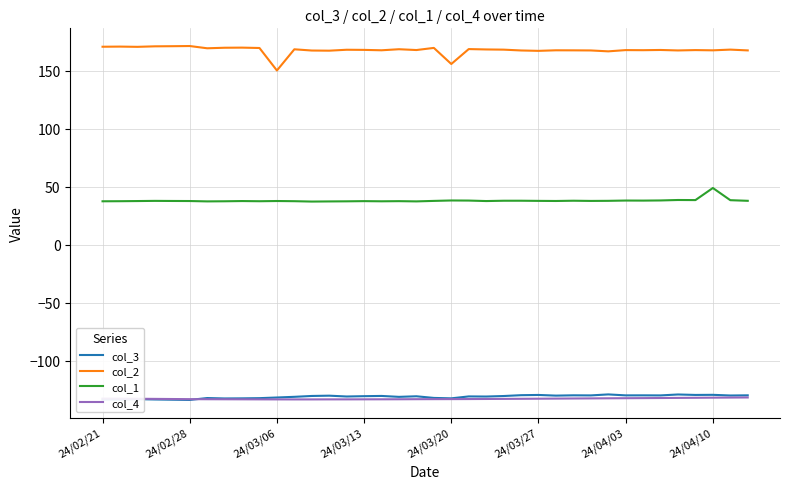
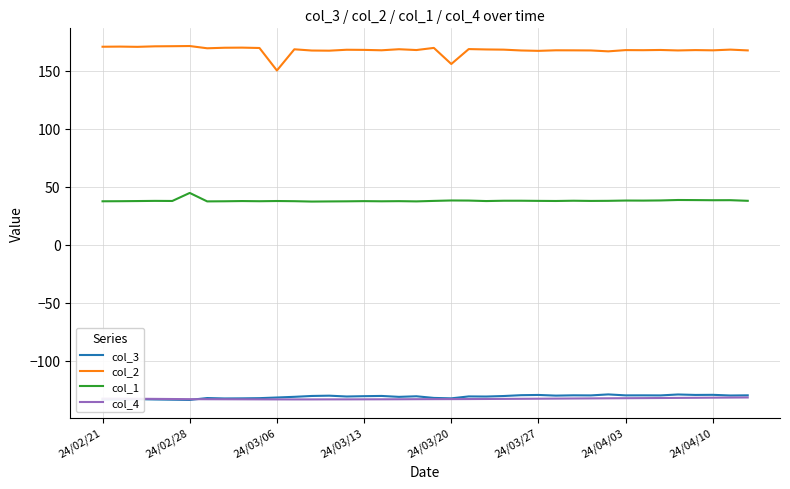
col_1, 24/02/28: 38 -> 45
col_1, 24/04/10: 49 -> 39
